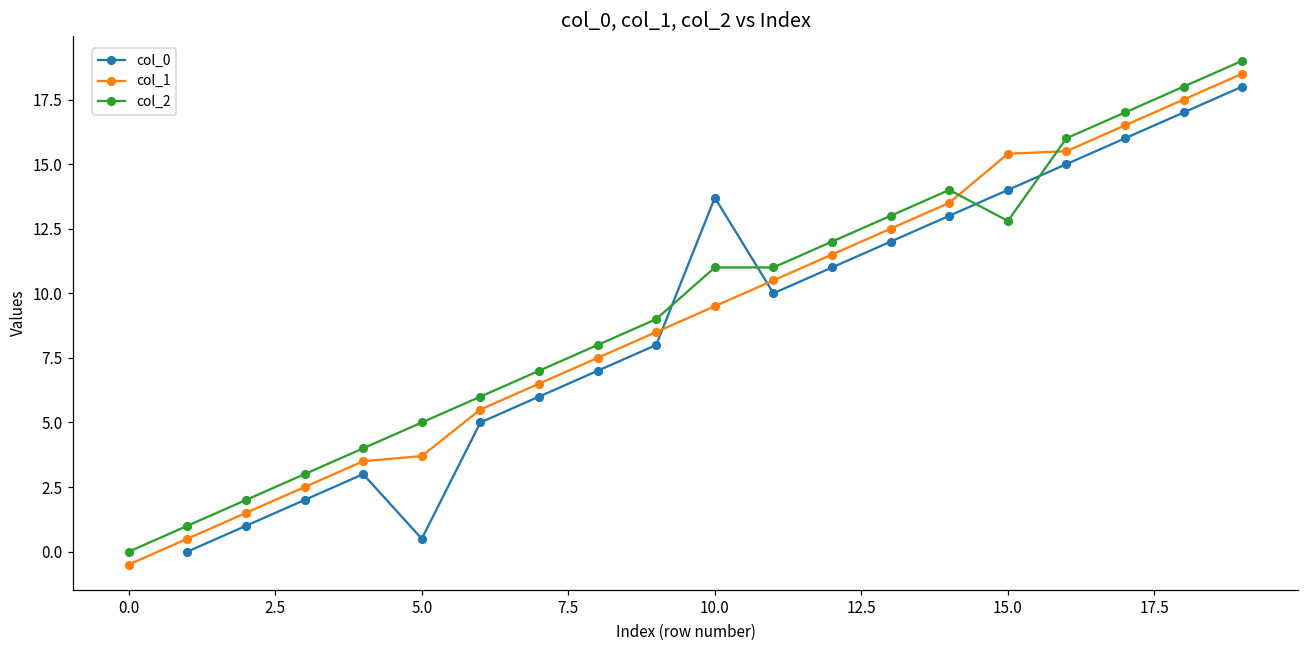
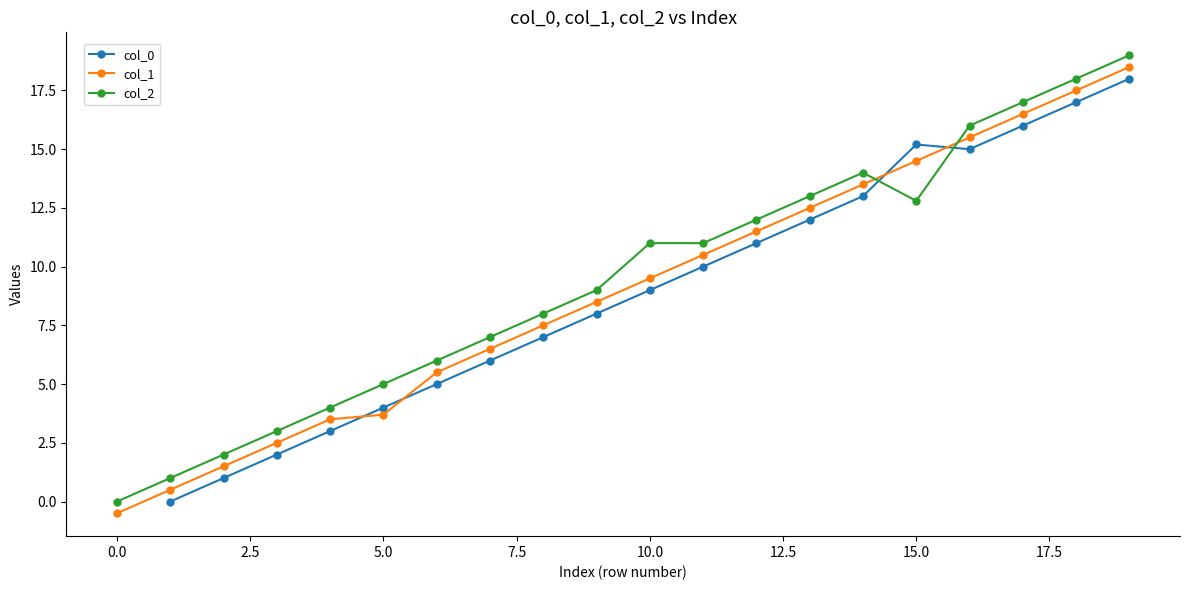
col_0, 5.0: 0.5 -> 4.0
col_0, 10.0: 13.7 -> 9.0
col_0, 15.0: 14.0 -> 15.2
col_1, 15.0: 15.4 -> 14.5
